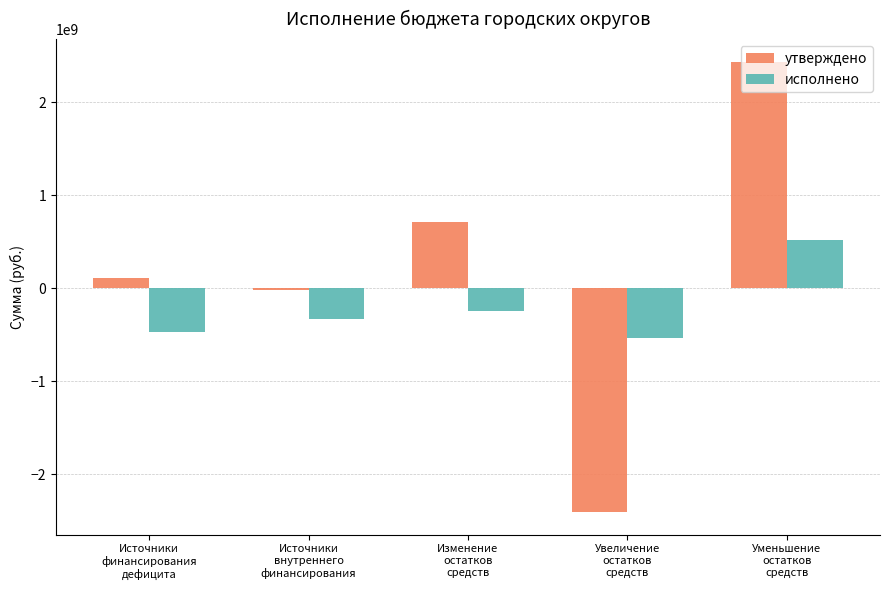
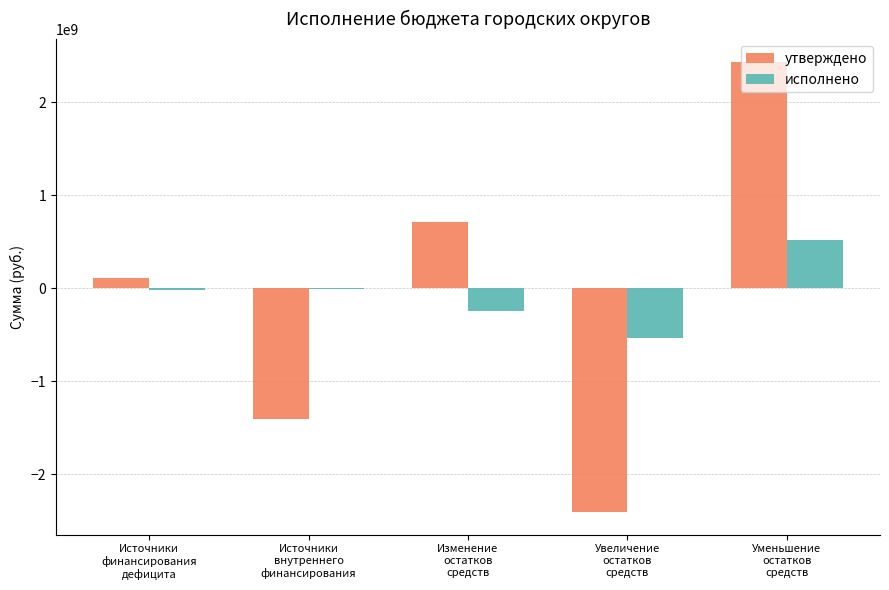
исполнено, Источники финансирования дефицита: -500000000 -> 0
утверждено, Источники внутреннего финансирования: 0 -> -1400000000
исполнено, Источники внутреннего финансирования: -300000000 -> 0
